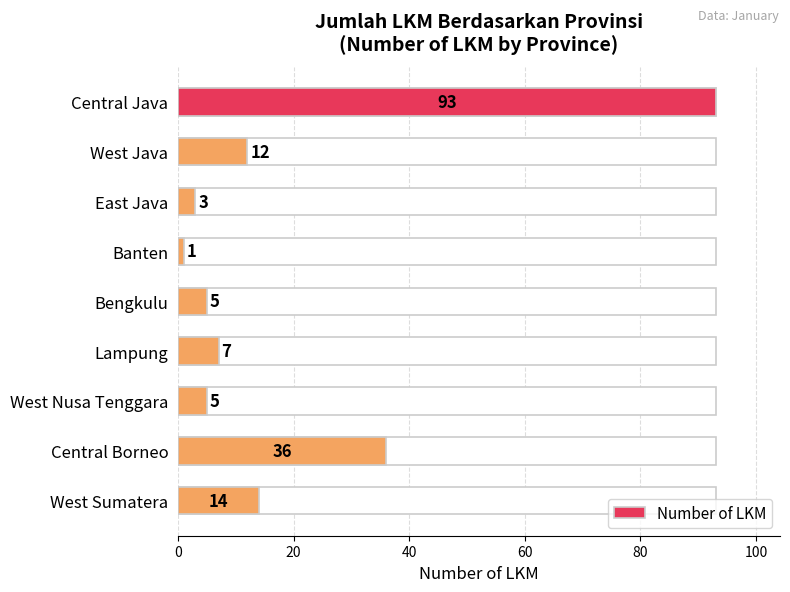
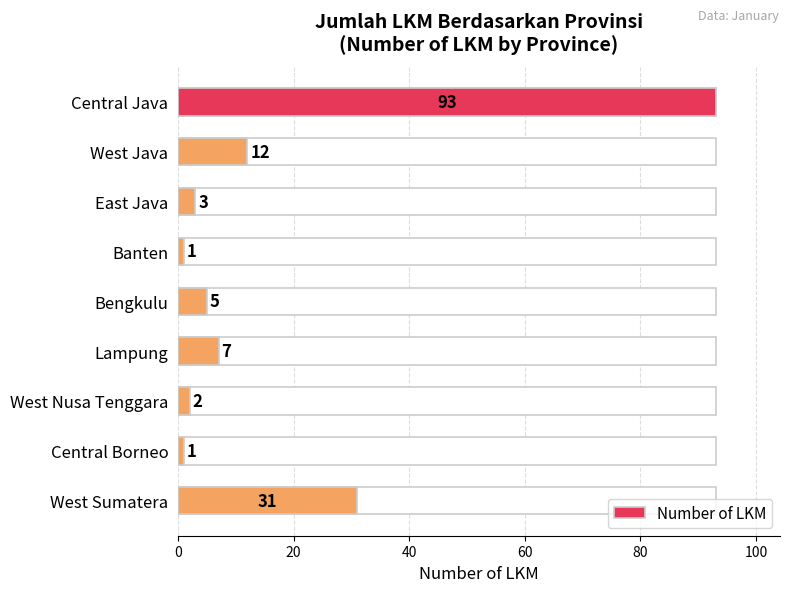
Number of LKM, West Nusa Tenggara: 5 -> 2
Number of LKM, Central Borneo: 36 -> 1
Number of LKM, West Sumatera: 14 -> 31
